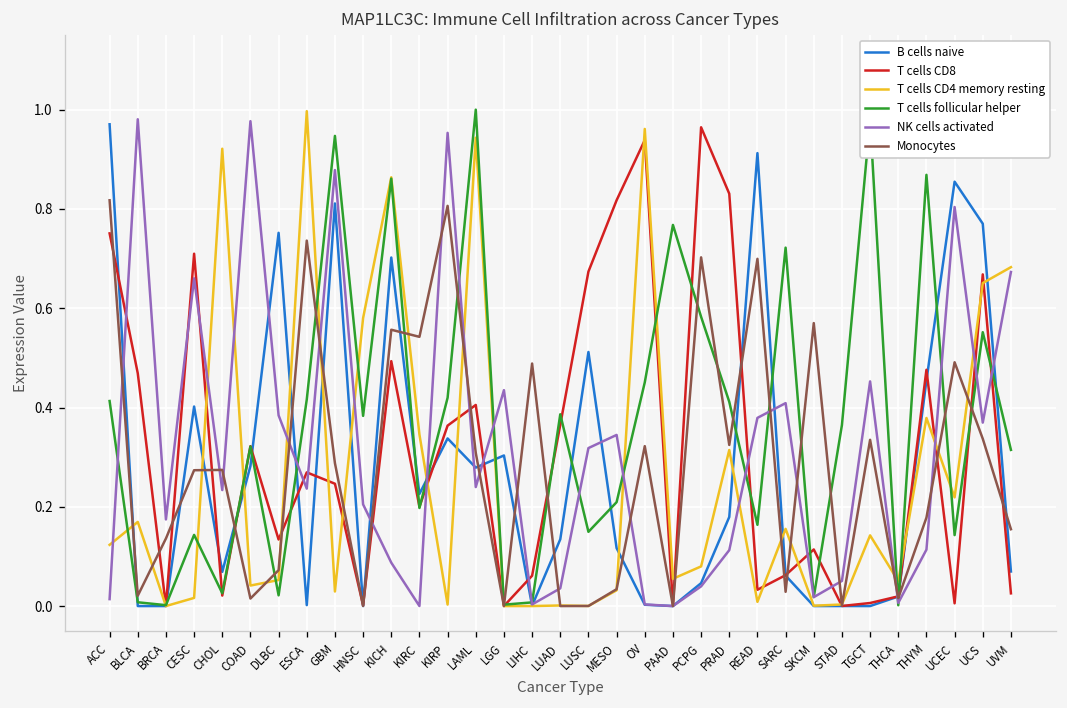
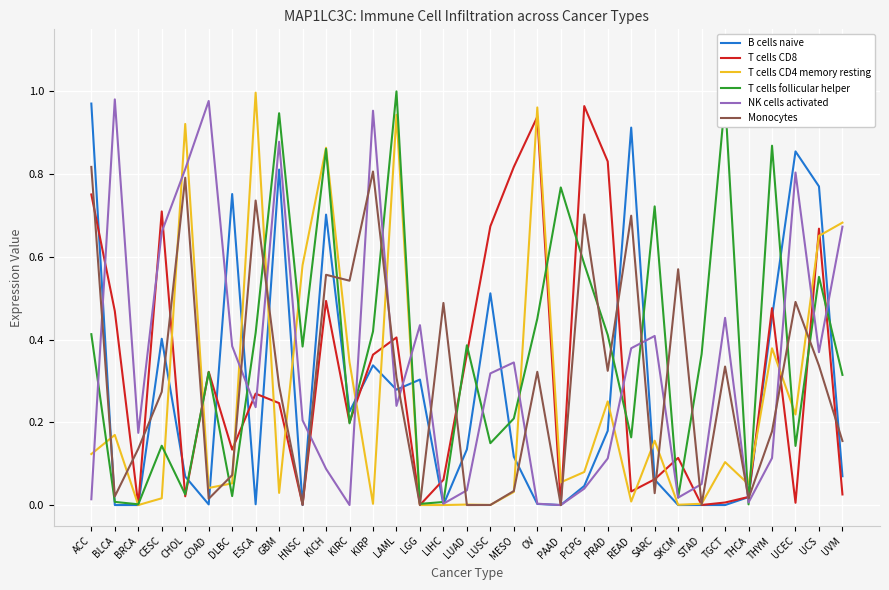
NK cells activated, CHOL: 0.23 -> 0.81
Monocytes, CHOL: 0.27 -> 0.79
B cells naive, COAD: 0.28 -> 0.00
T cells CD4 memory resting, PRAD: 0.31 -> 0.25
T cells CD4 memory resting, TGCT: 0.14 -> 0.10
